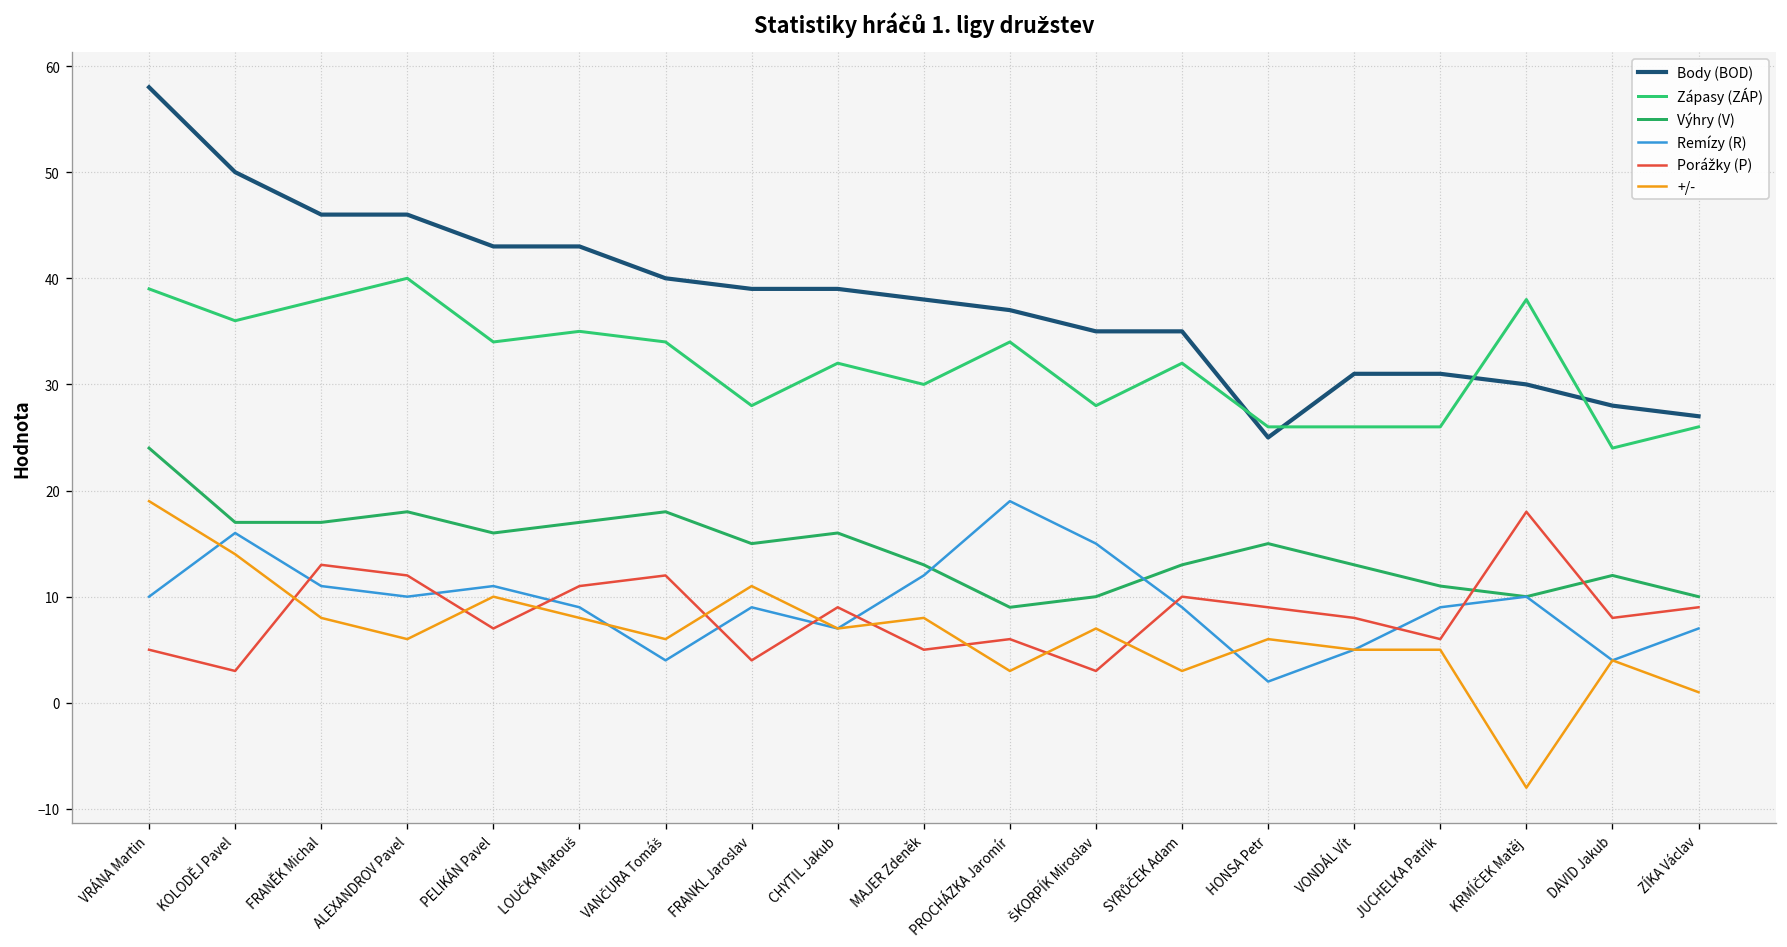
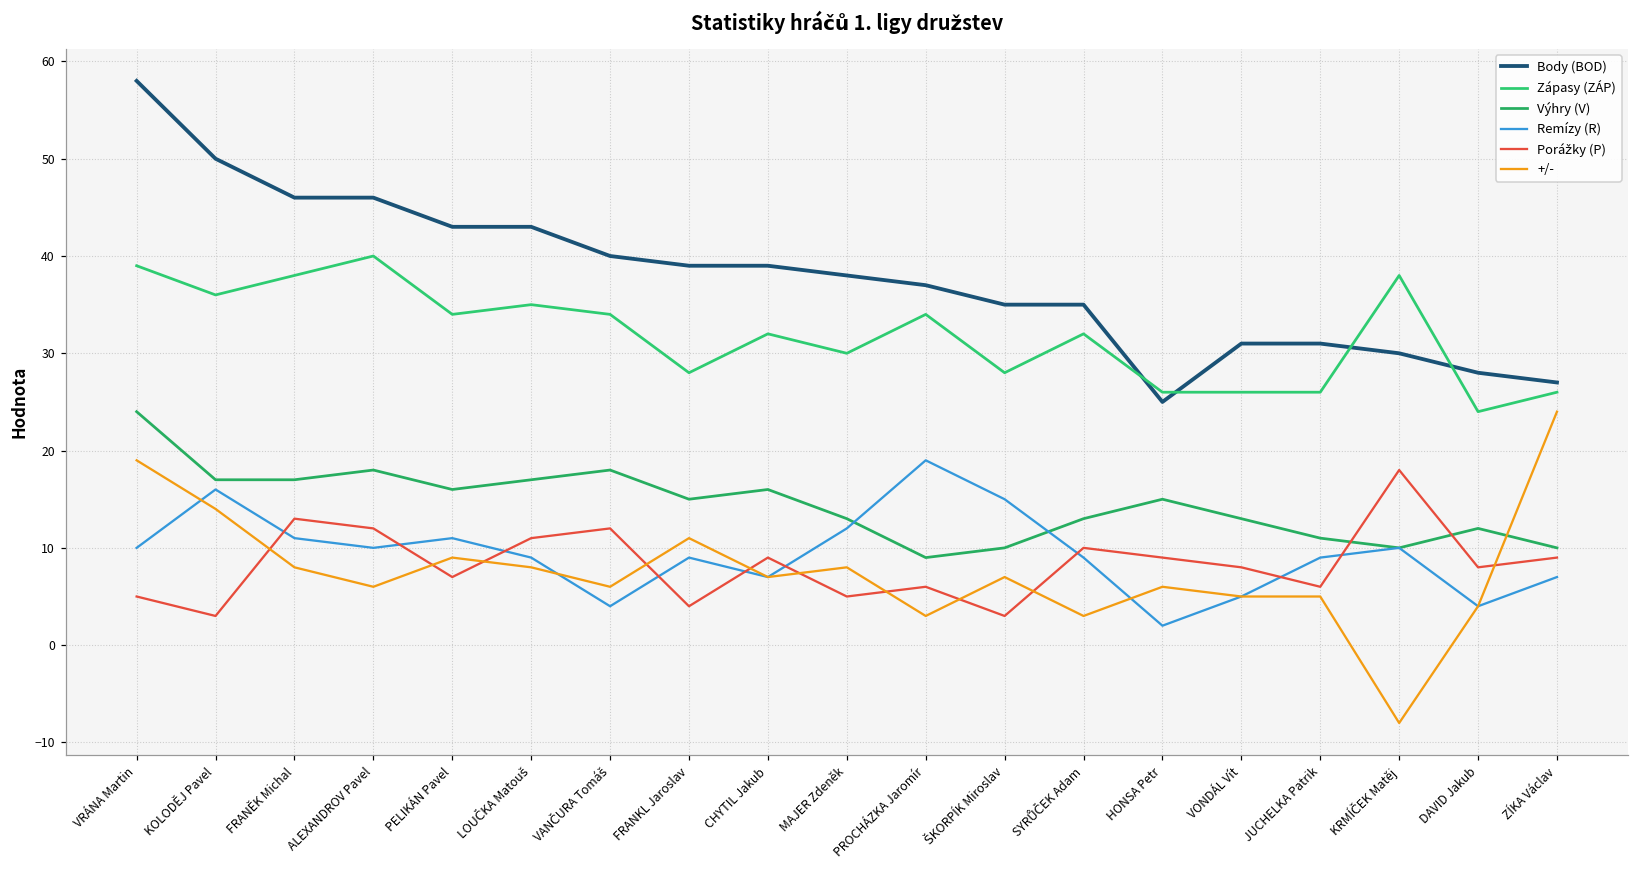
+/-, PELIKÁN Pavel: 10 -> 9
+/-, ZÍKA Václav: 1 -> 24
